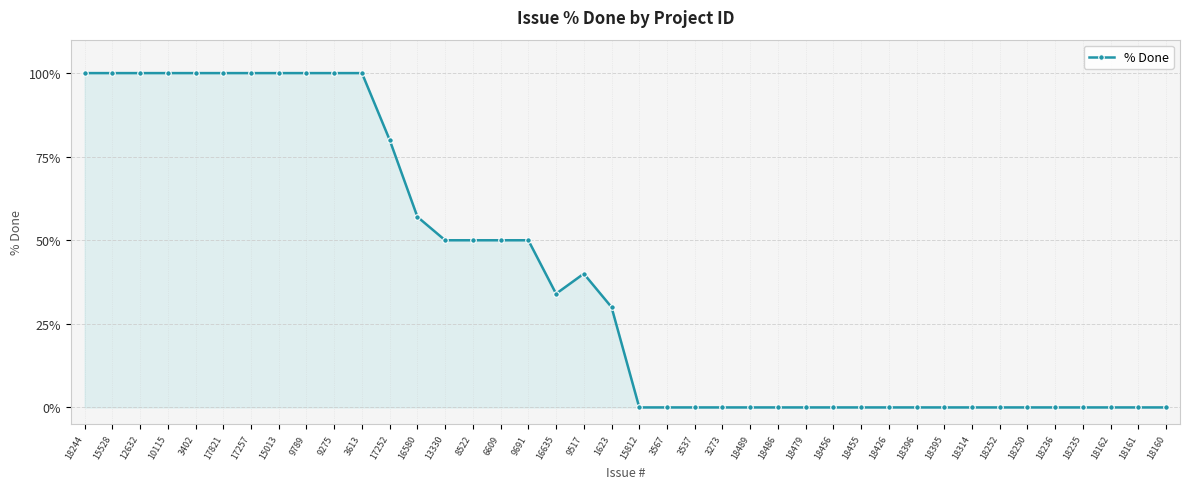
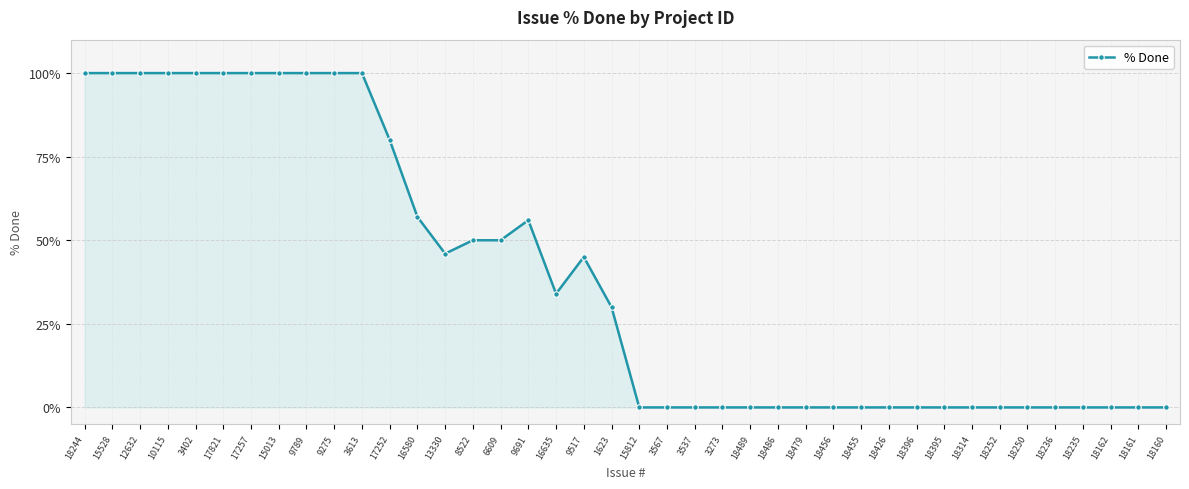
13330: 50% -> 46%
9691: 50% -> 56%
9517: 40% -> 45%
